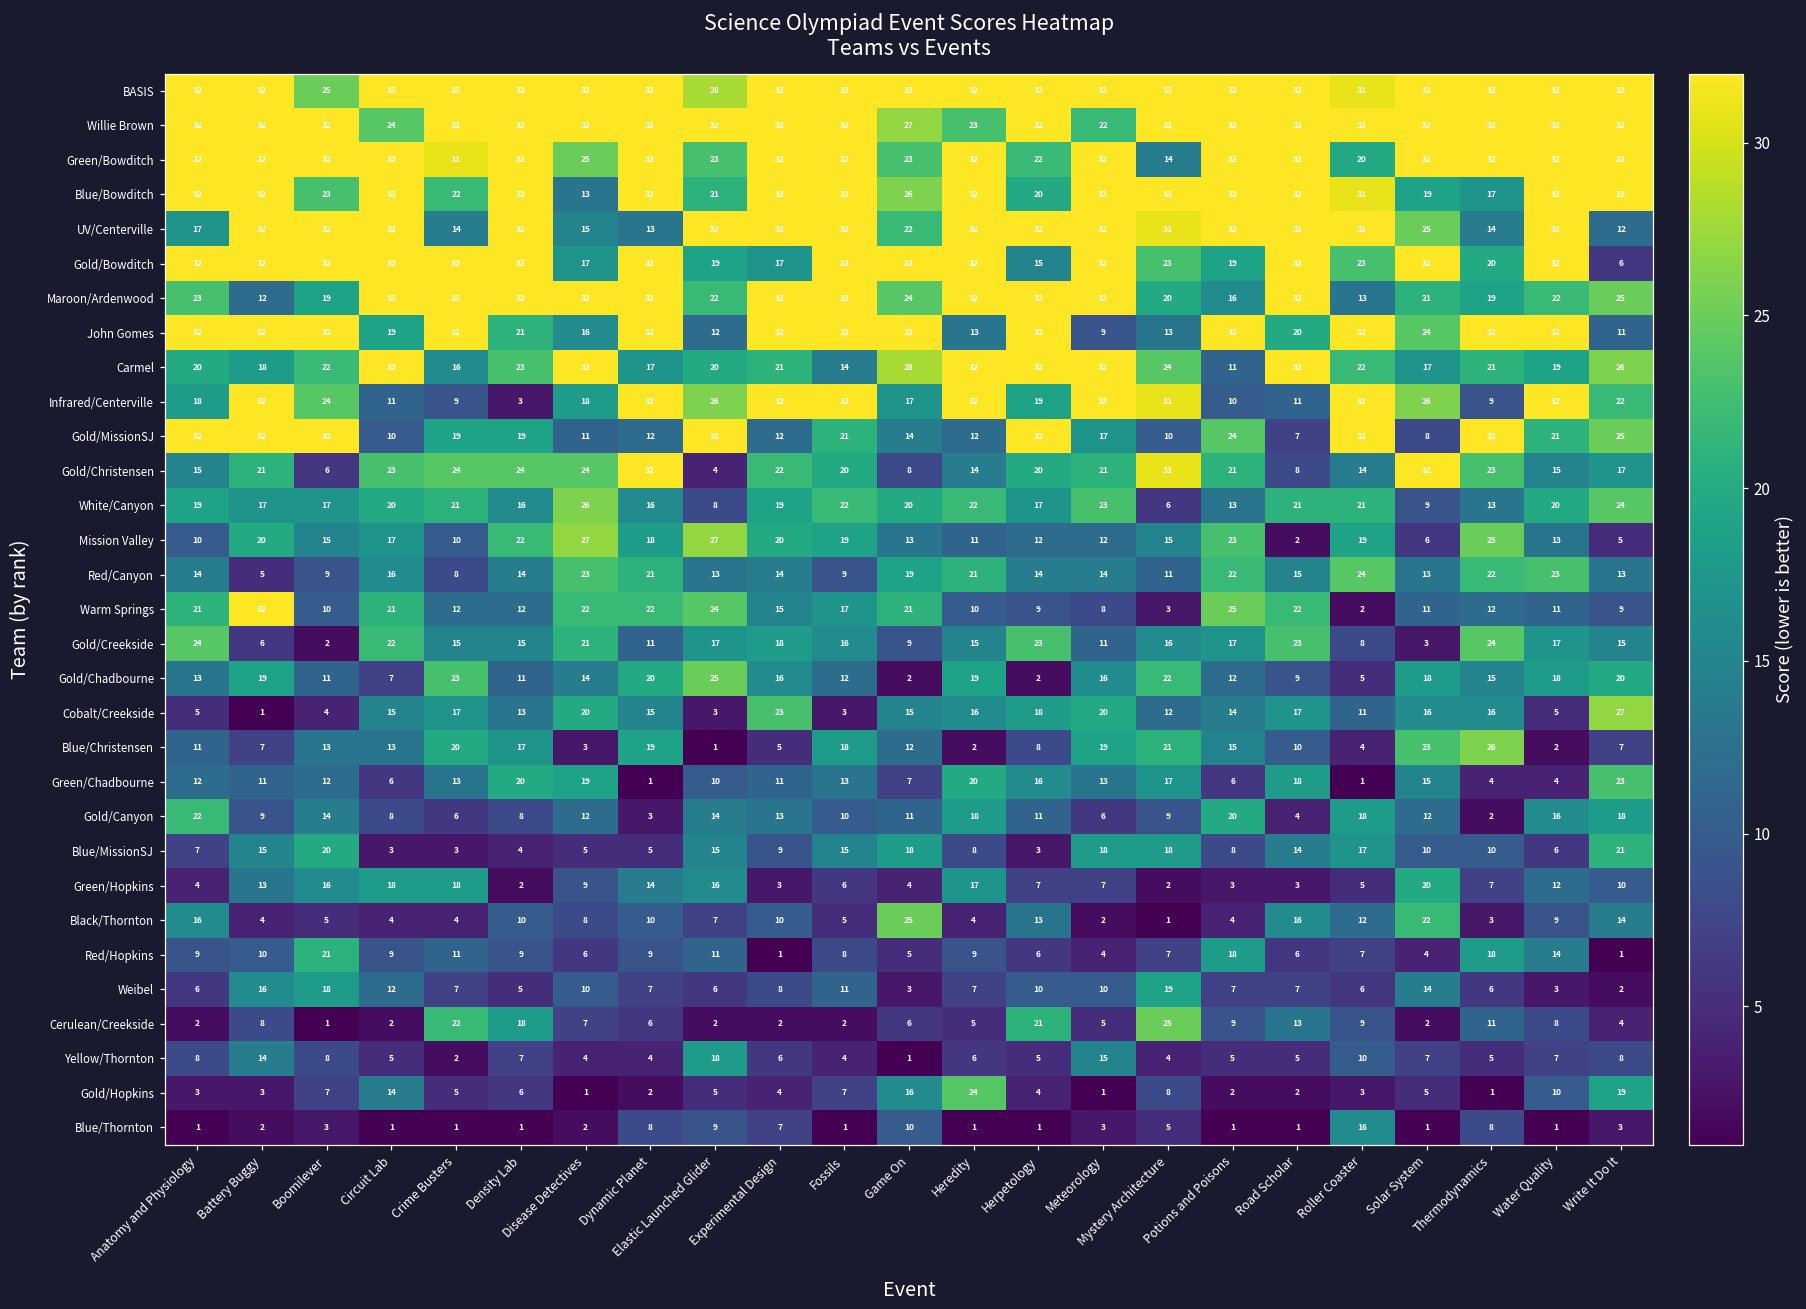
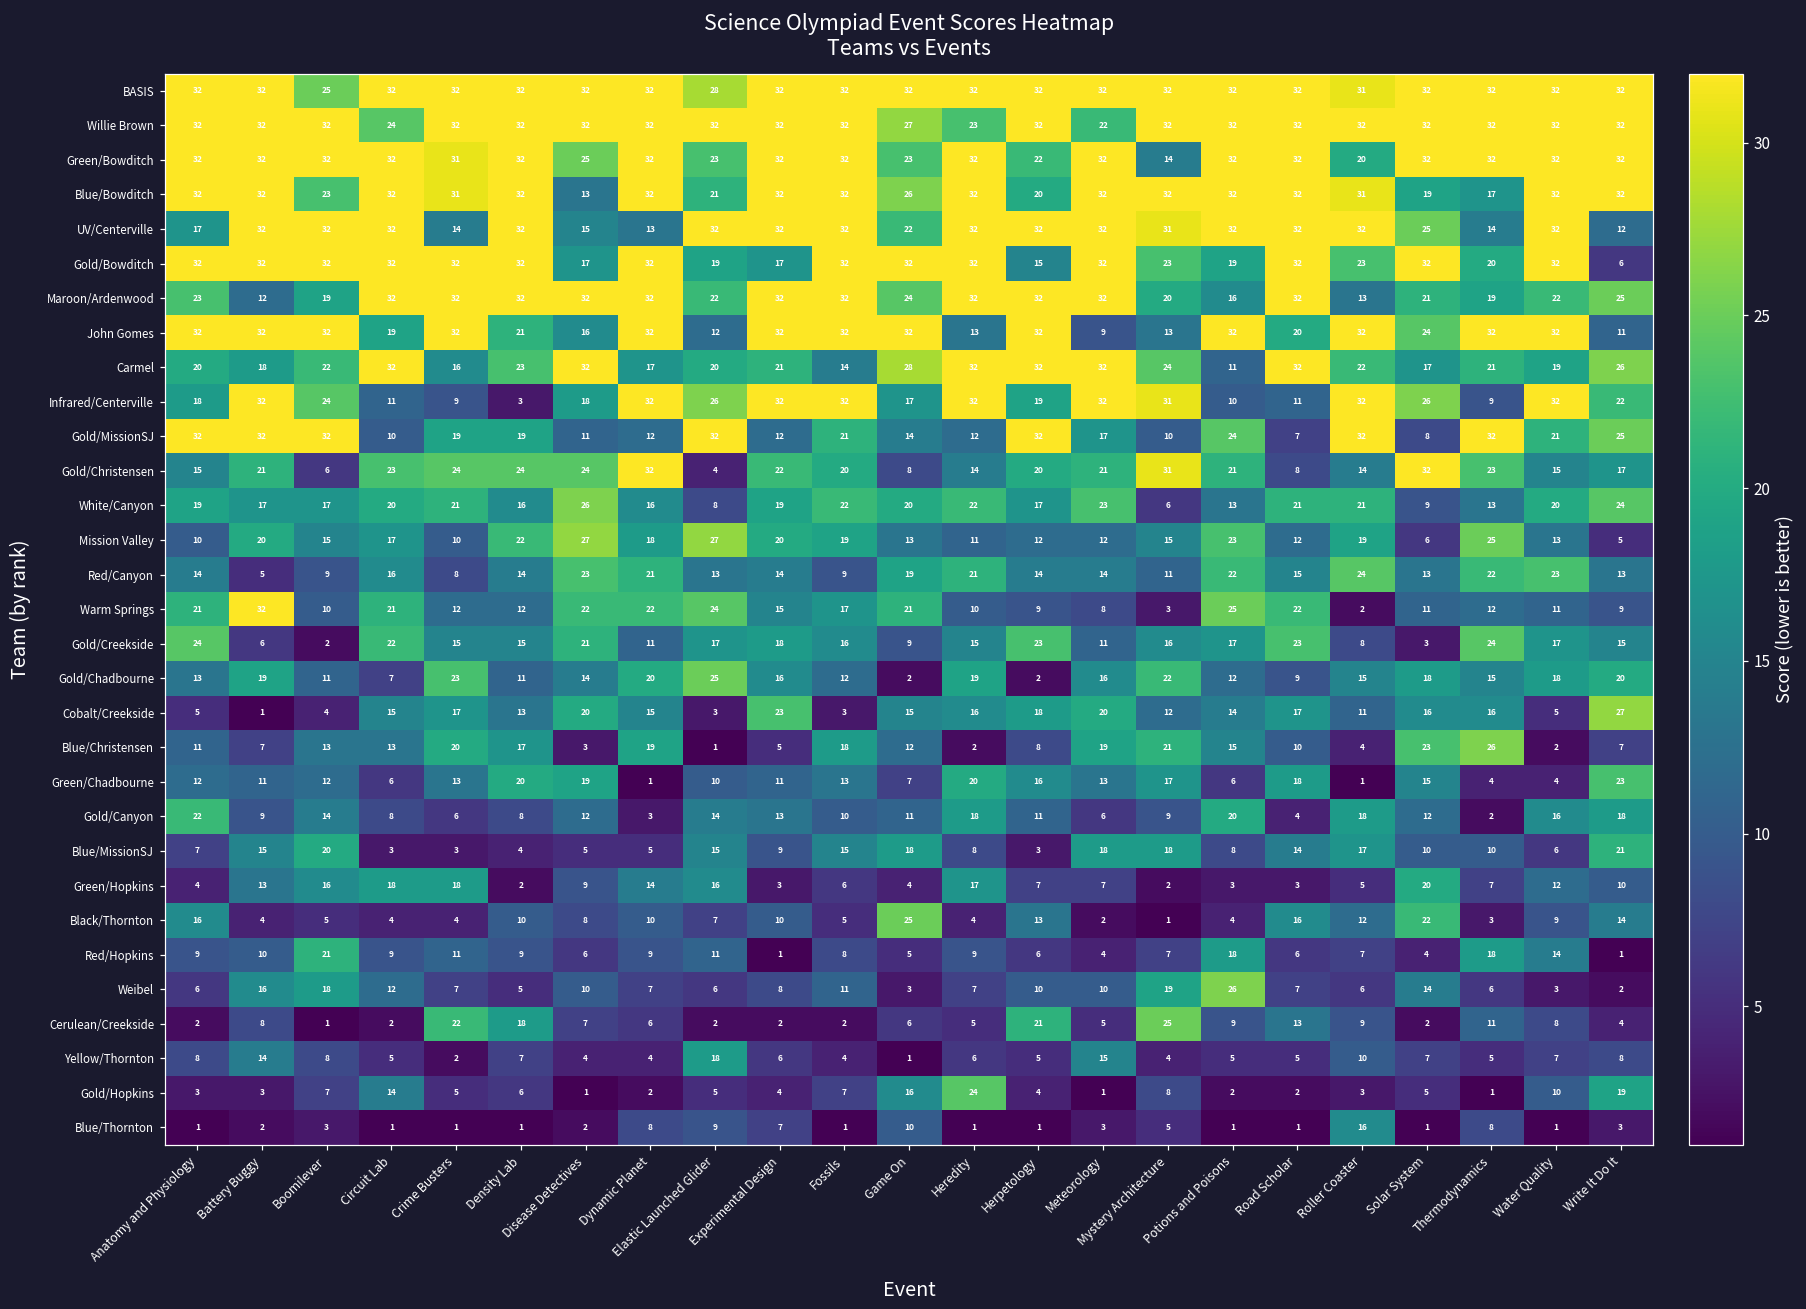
Blue/Bowditch, Crime Busters: 22 -> 31
Mission Valley, Road Scholar: 2 -> 12
Gold/Chadbourne, Roller Coaster: 5 -> 15
Weibel, Potions and Poisons: 7 -> 26
